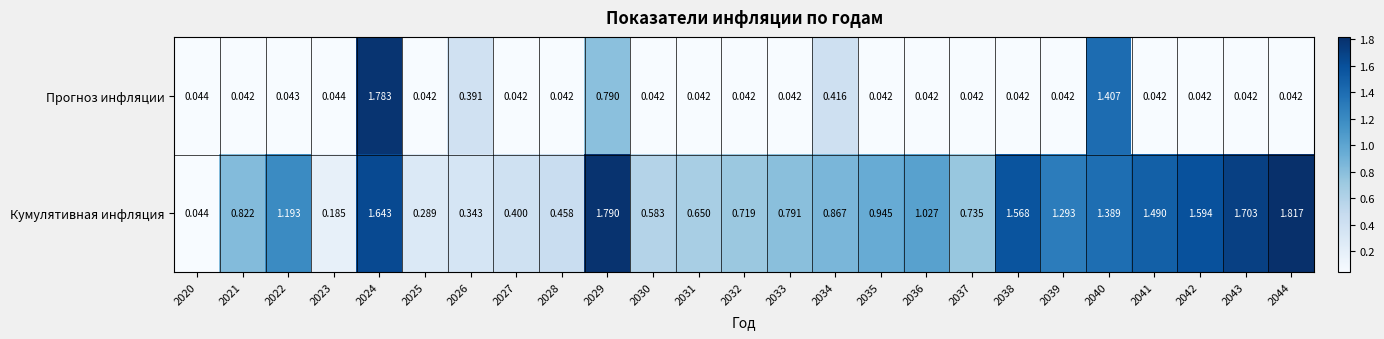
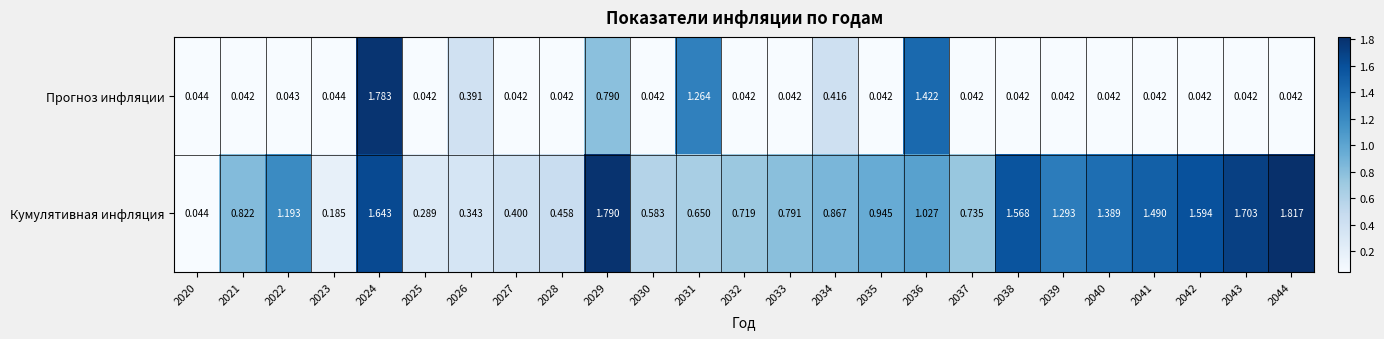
Прогноз инфляции, 2031: 0.042 -> 1.264
Прогноз инфляции, 2036: 0.042 -> 1.422
Прогноз инфляции, 2040: 1.407 -> 0.042
